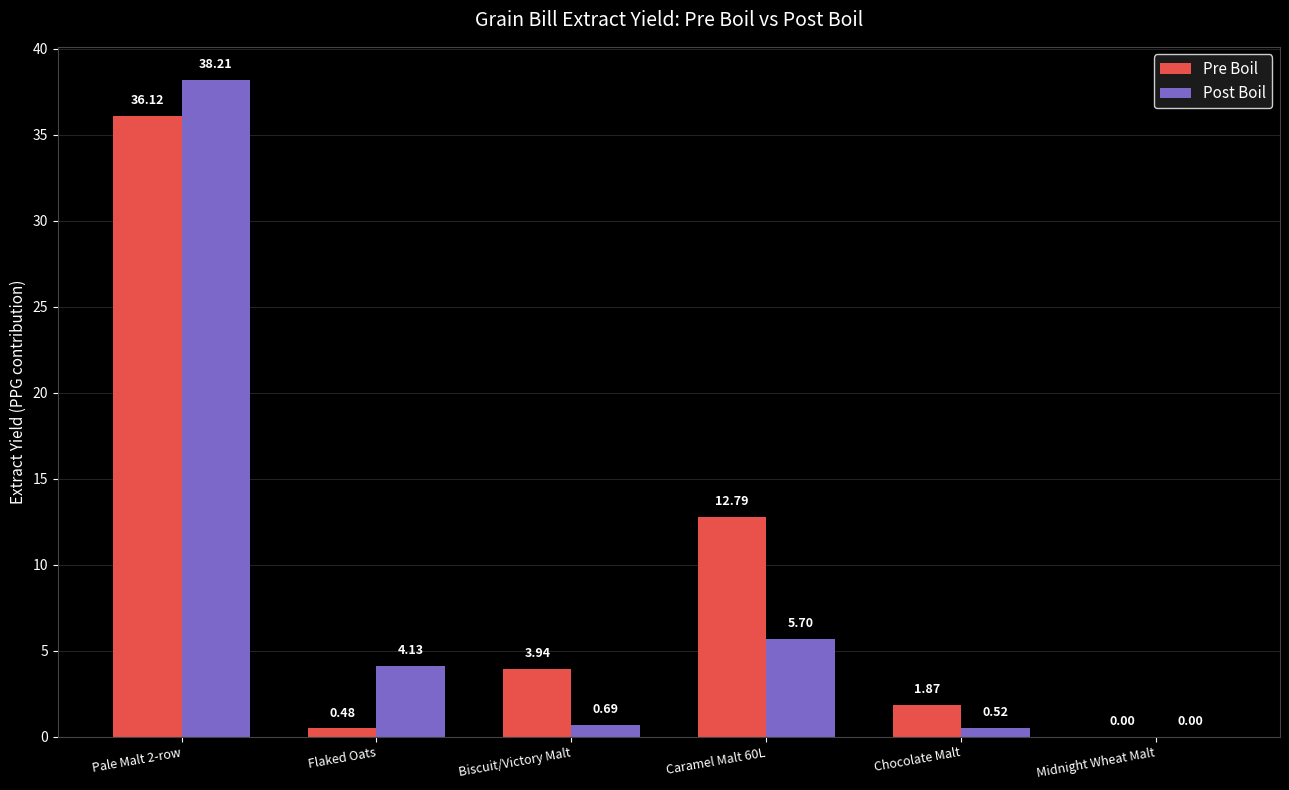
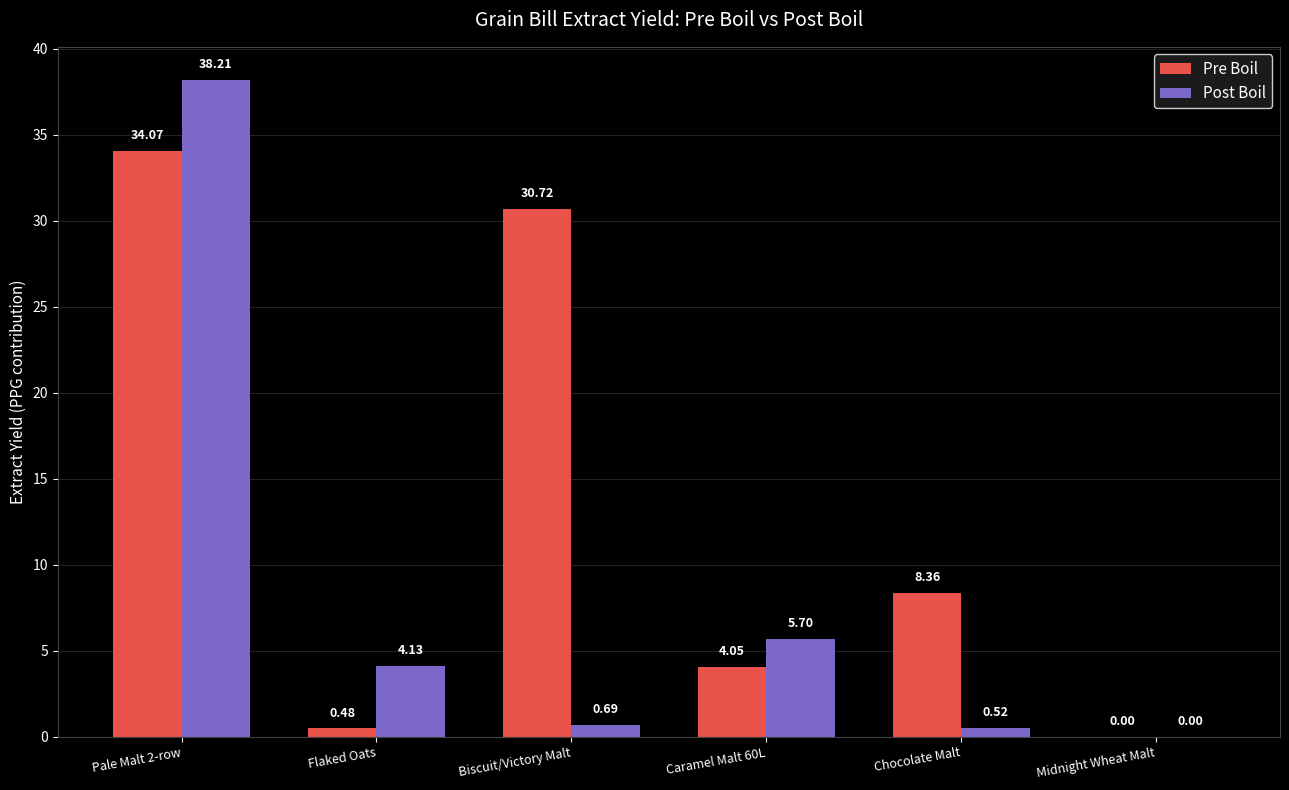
Pre Boil, Pale Malt 2-row: 36.12 -> 34.07
Pre Boil, Biscuit/Victory Malt: 3.94 -> 30.72
Pre Boil, Caramel Malt 60L: 12.79 -> 4.05
Pre Boil, Chocolate Malt: 1.87 -> 8.36
